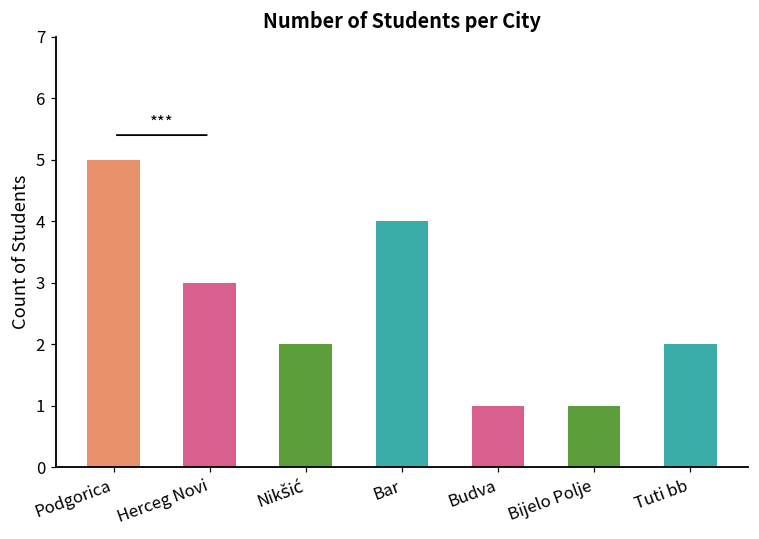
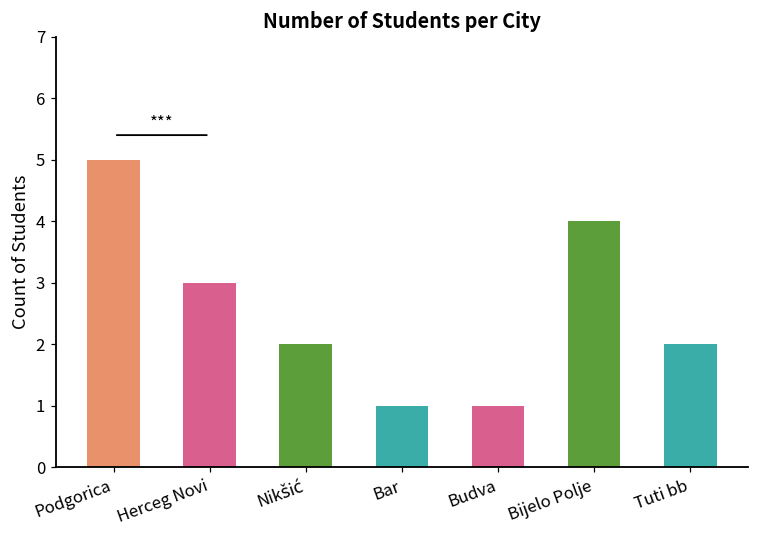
Bar: 4 -> 1
Bijelo Polje: 1 -> 4
